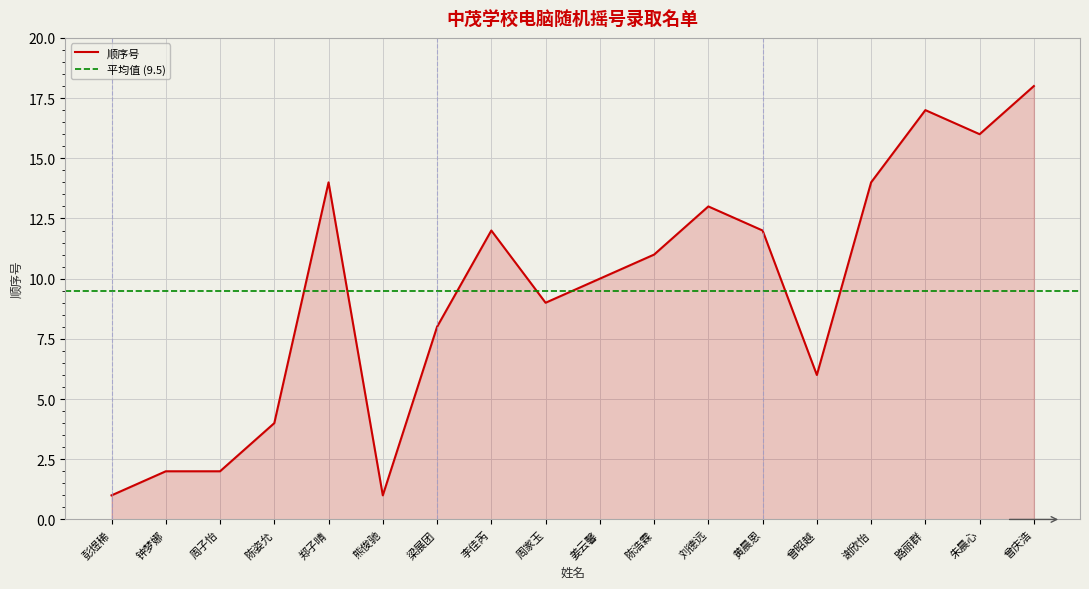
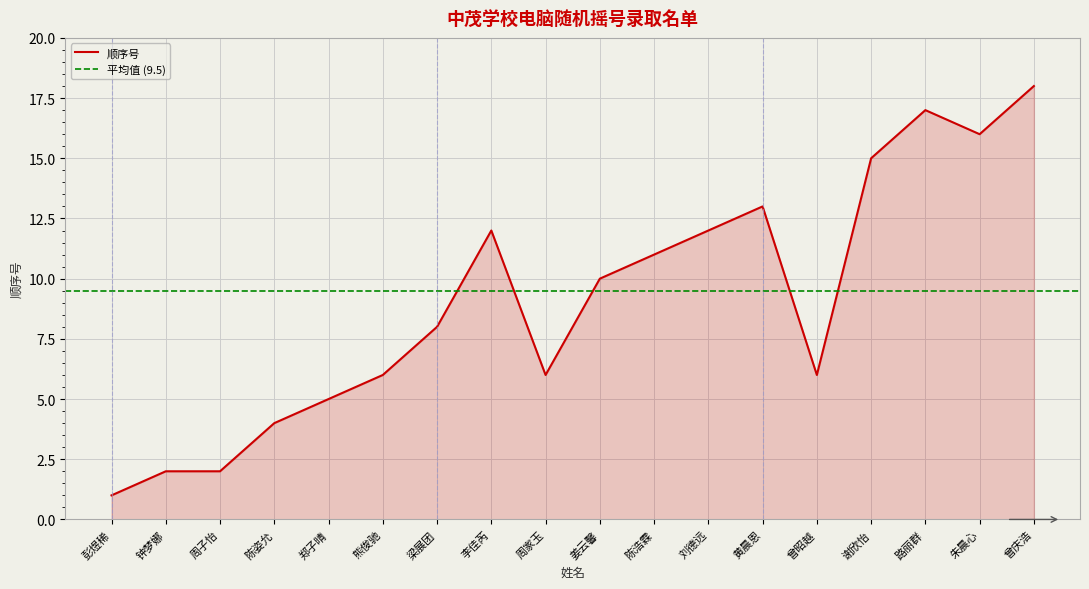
郑子晴: 14 -> 5
熊俊驰: 1 -> 6
周家玉: 9 -> 6
刘德远: 13 -> 12
黄晨恩: 12 -> 13
谢欣怡: 14 -> 15
